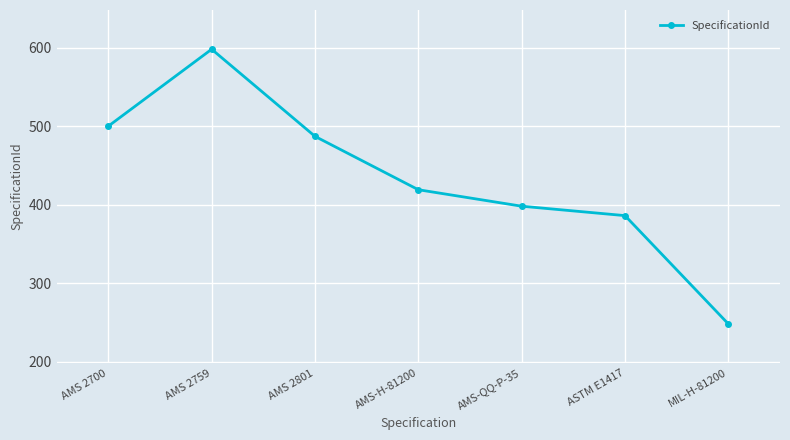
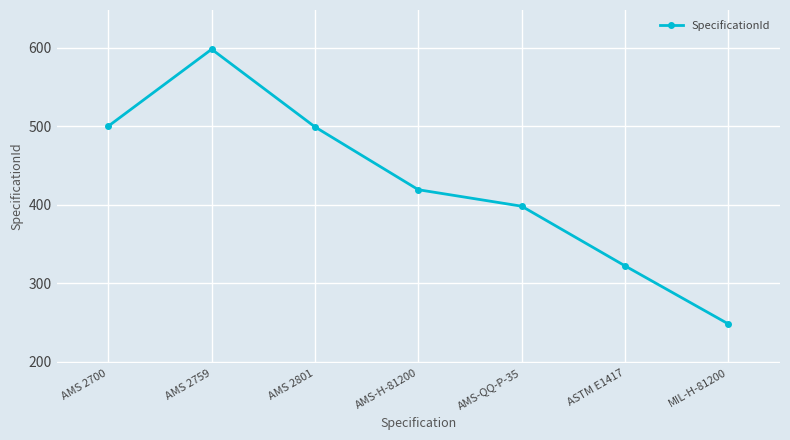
AMS 2801: 490 -> 500
ASTM E1417: 390 -> 320
